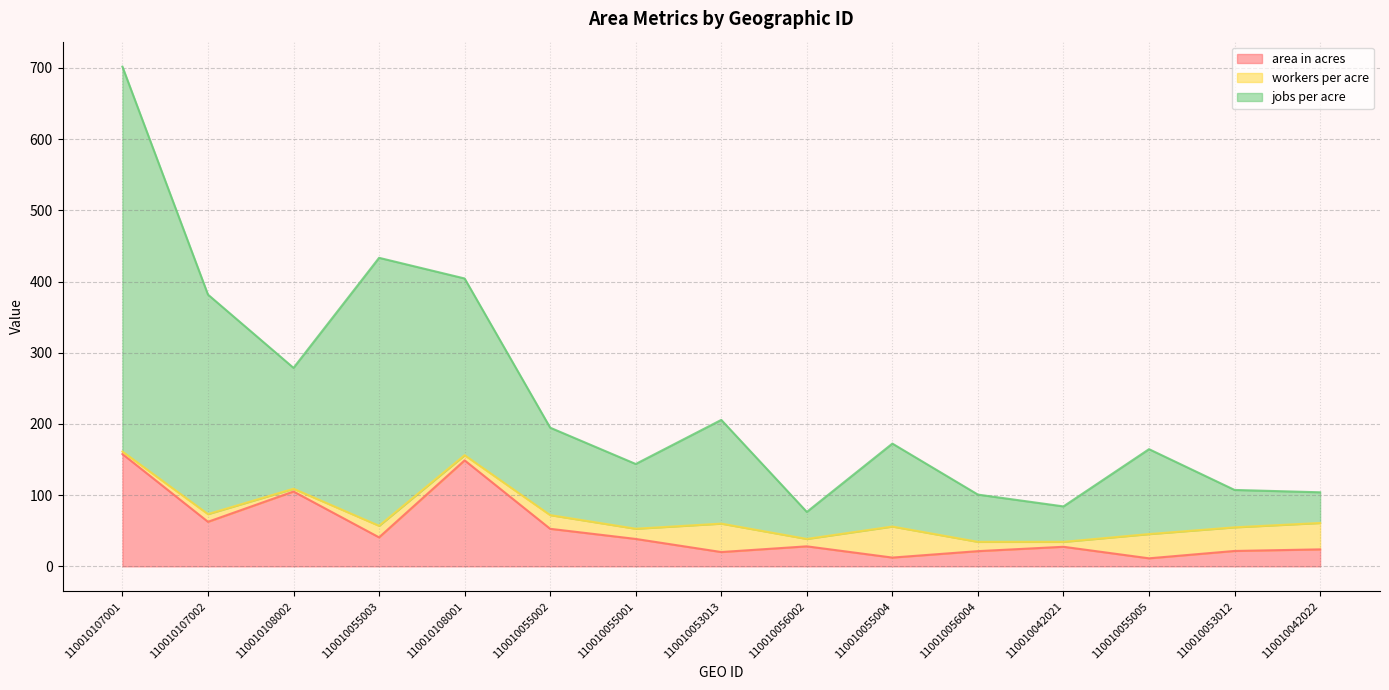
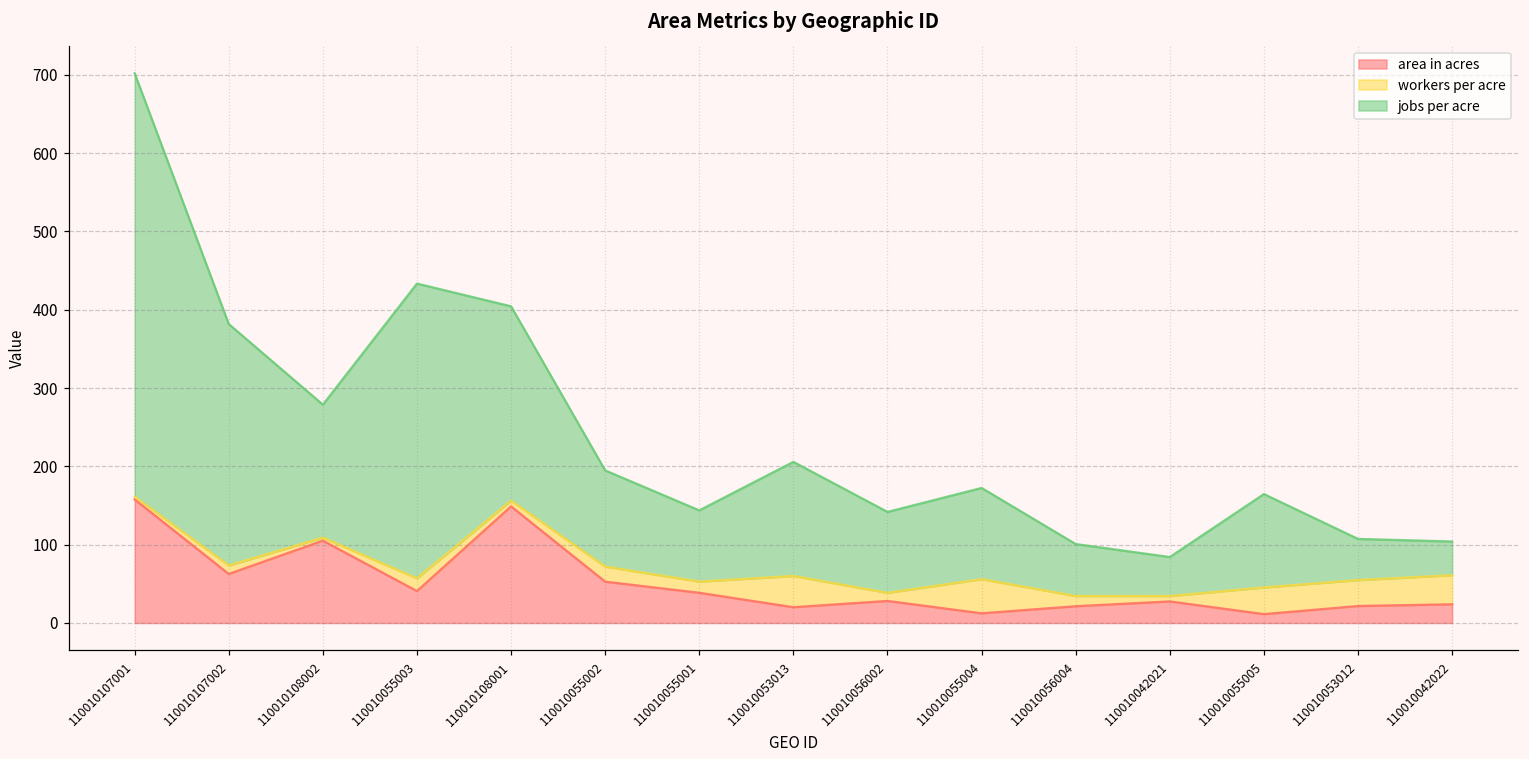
jobs per acre, 110010056002: 40 -> 100
